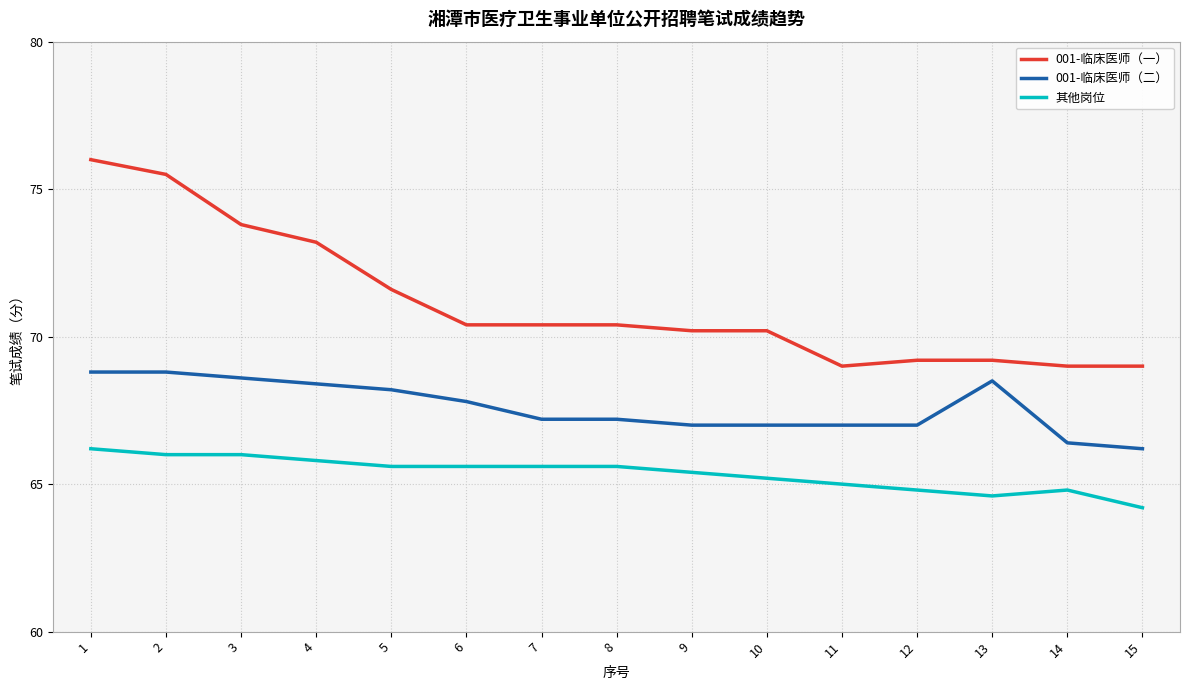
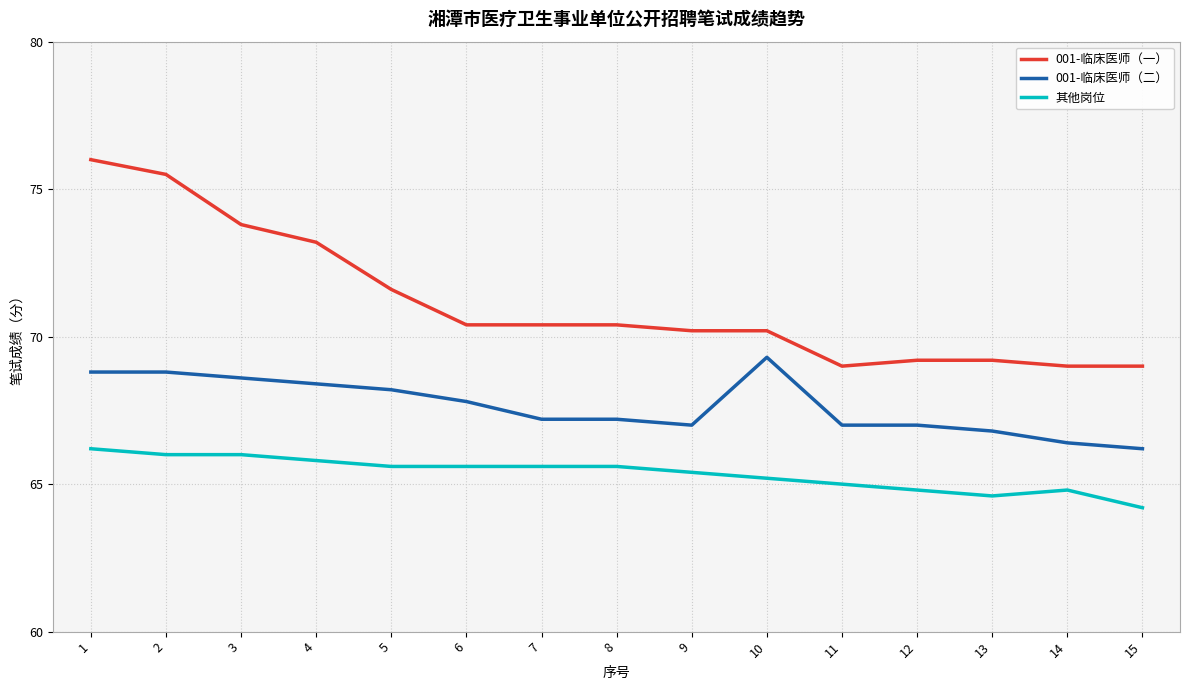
001-临床医师（二）, 10: 67.0 -> 69.3
001-临床医师（二）, 13: 68.5 -> 66.8
